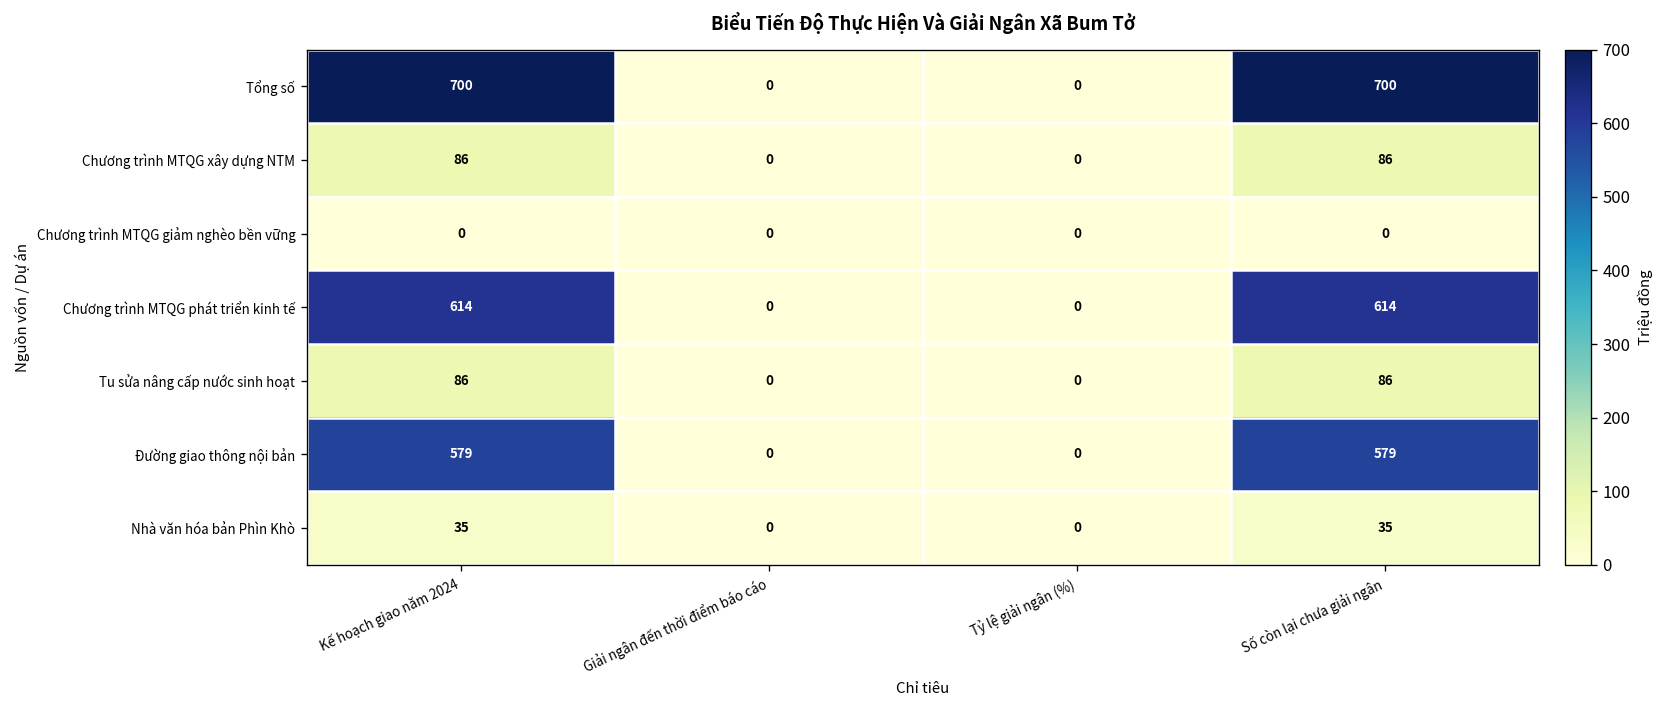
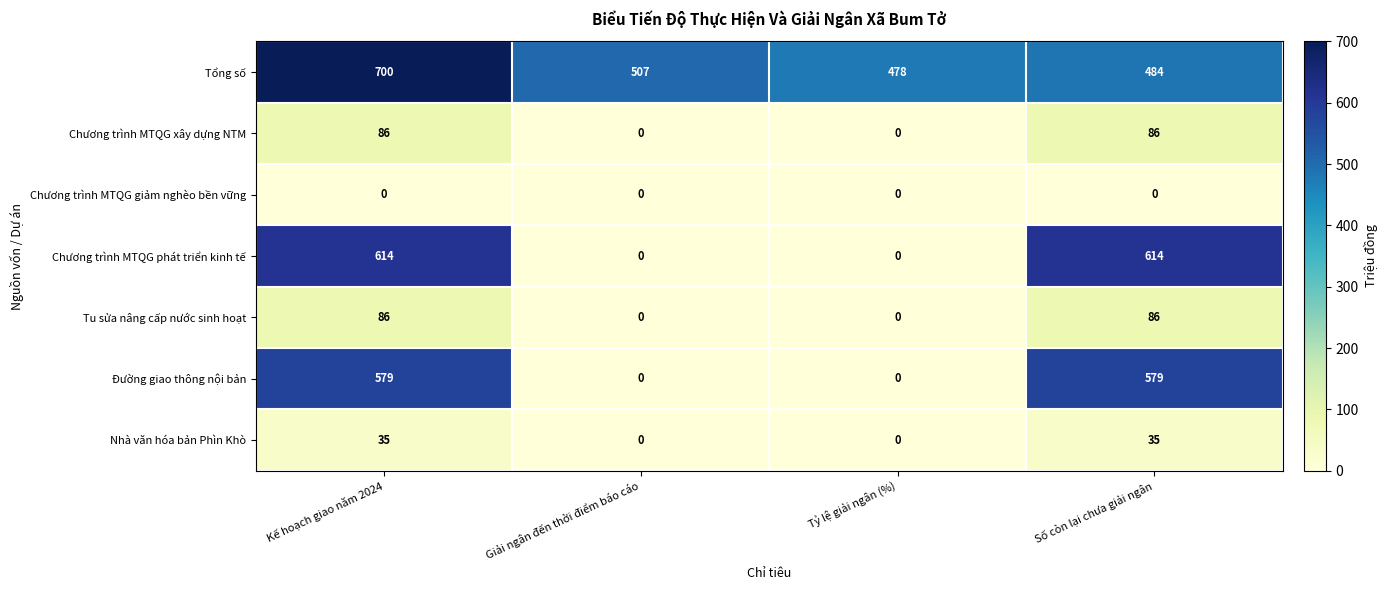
Tổng số, Giải ngân đến thời điểm báo cáo: 0 -> 507
Tổng số, Tỷ lệ giải ngân (%): 0 -> 478
Tổng số, Số còn lại chưa giải ngân: 700 -> 484
